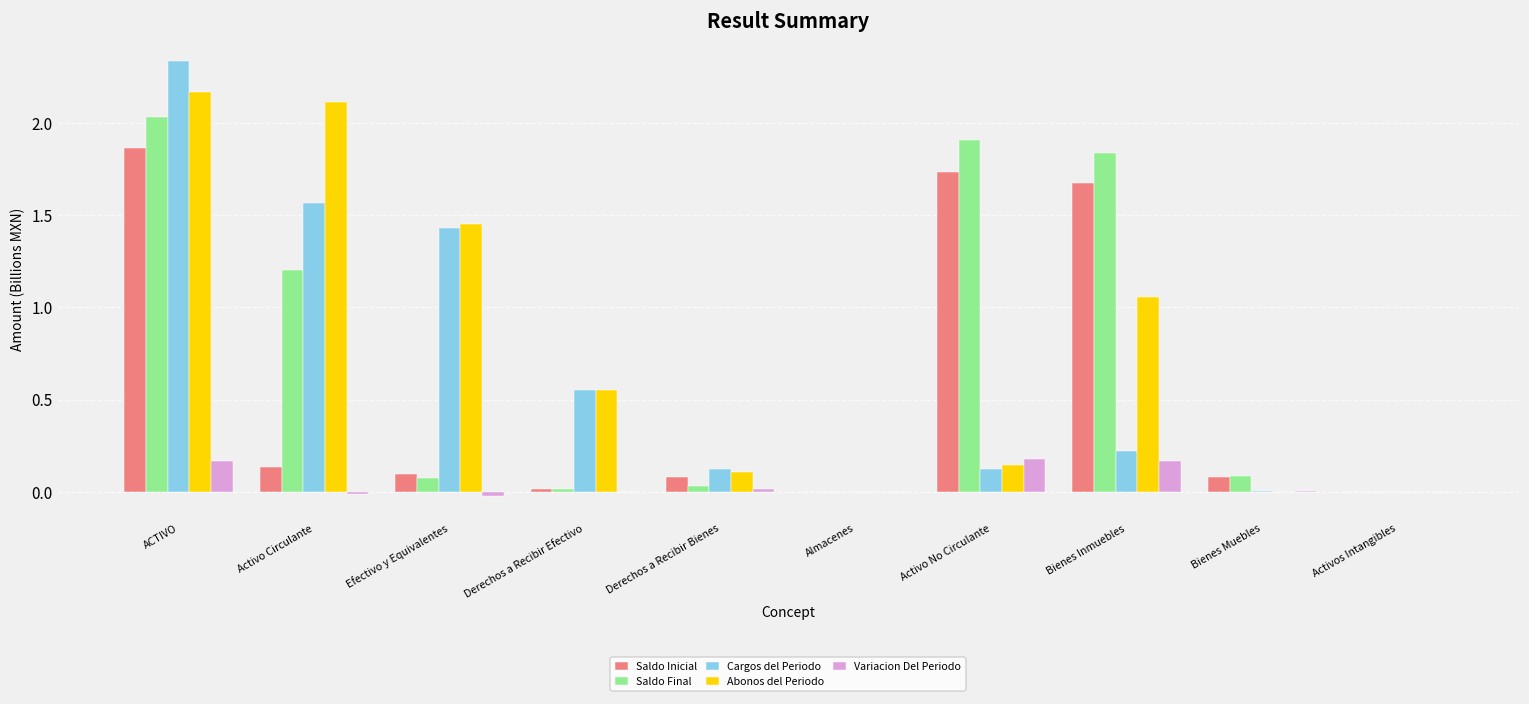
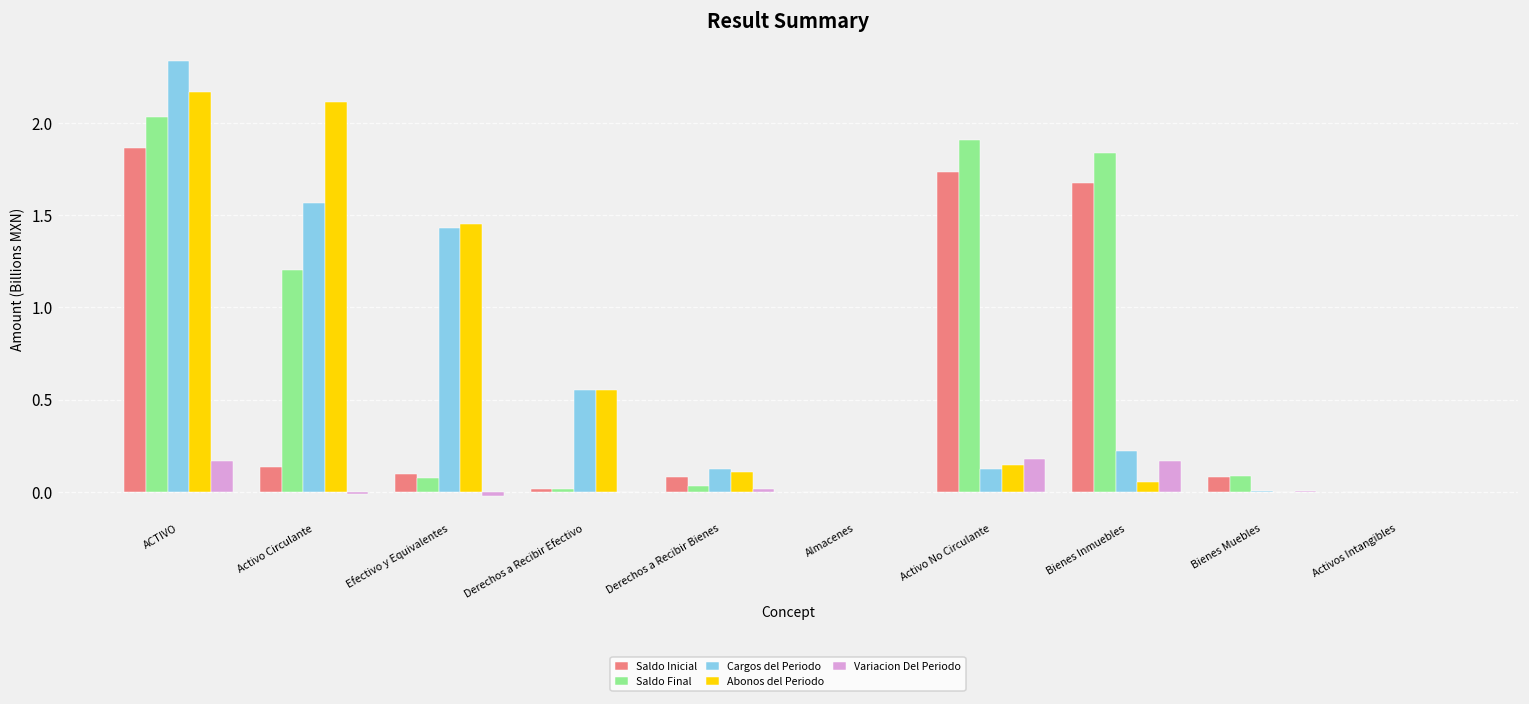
Abonos del Periodo, Bienes Inmuebles: 1.06 -> 0.05
